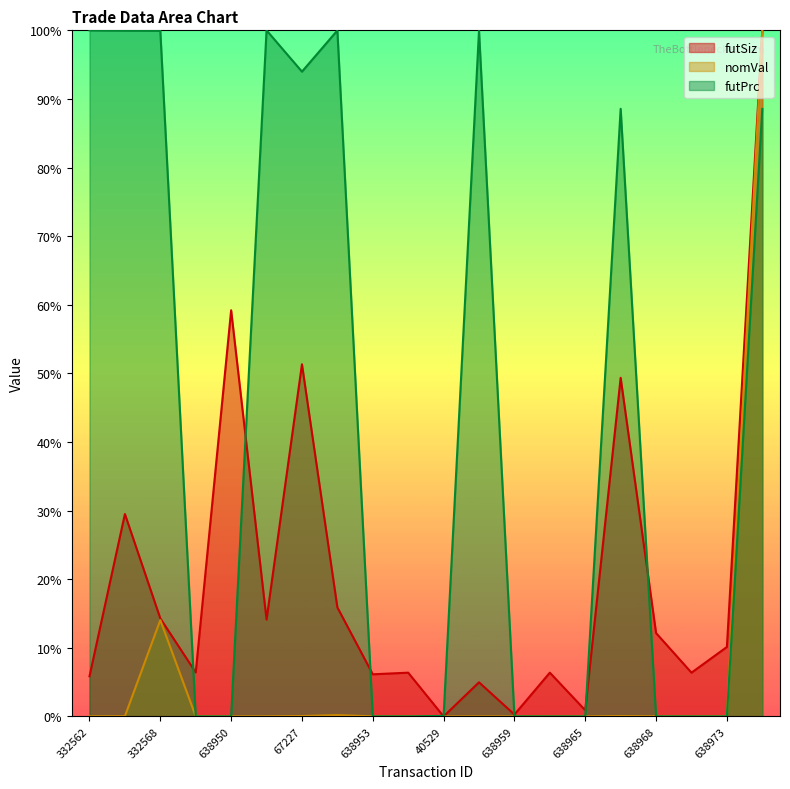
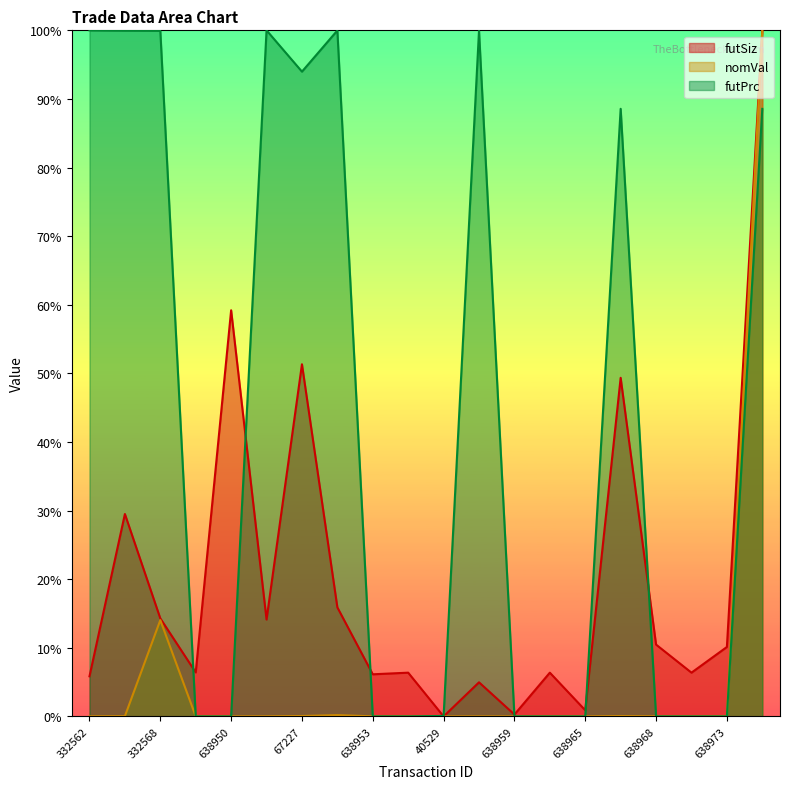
futSiz, 638968: 12% -> 10%
